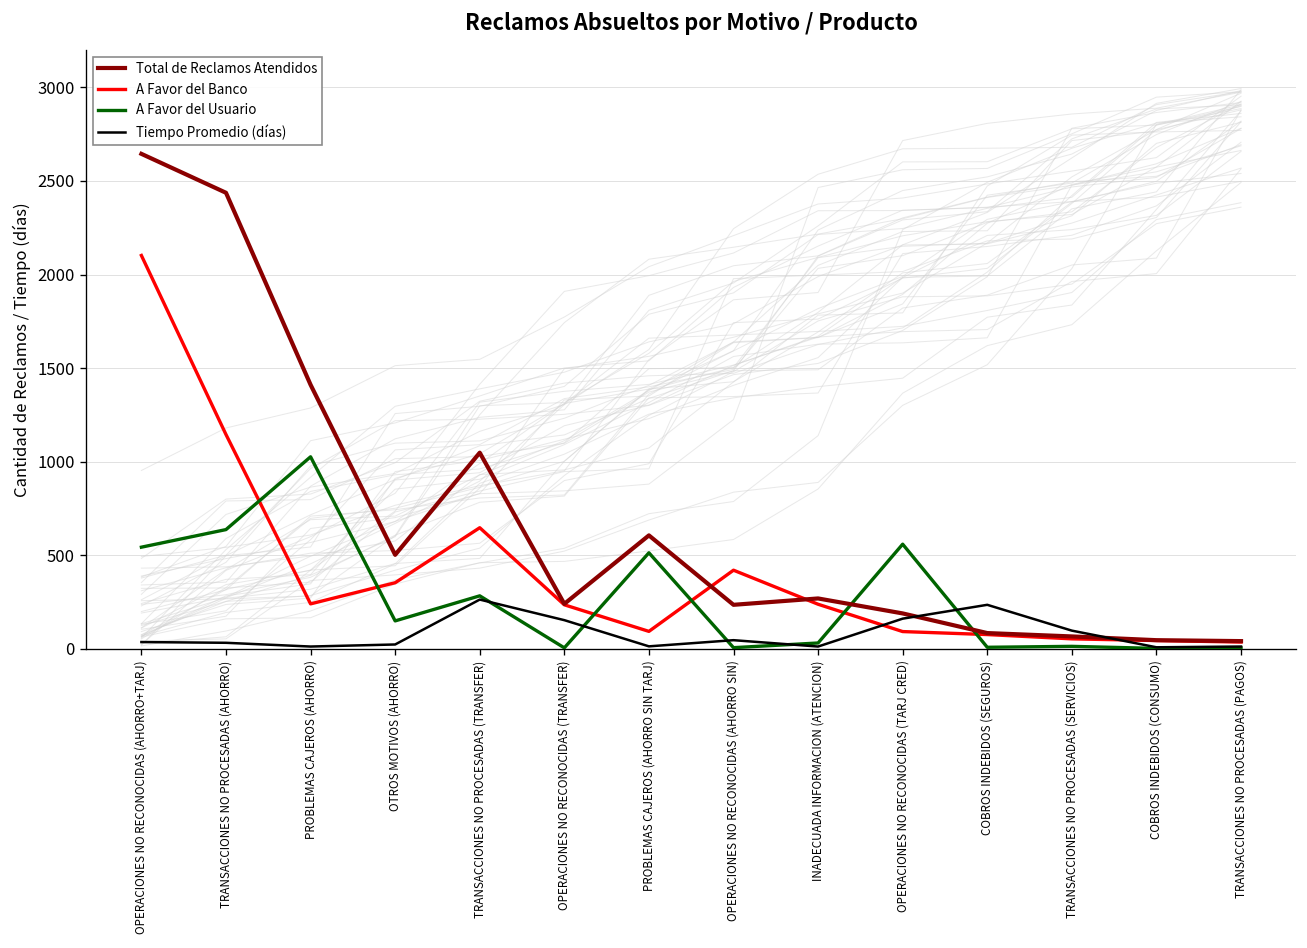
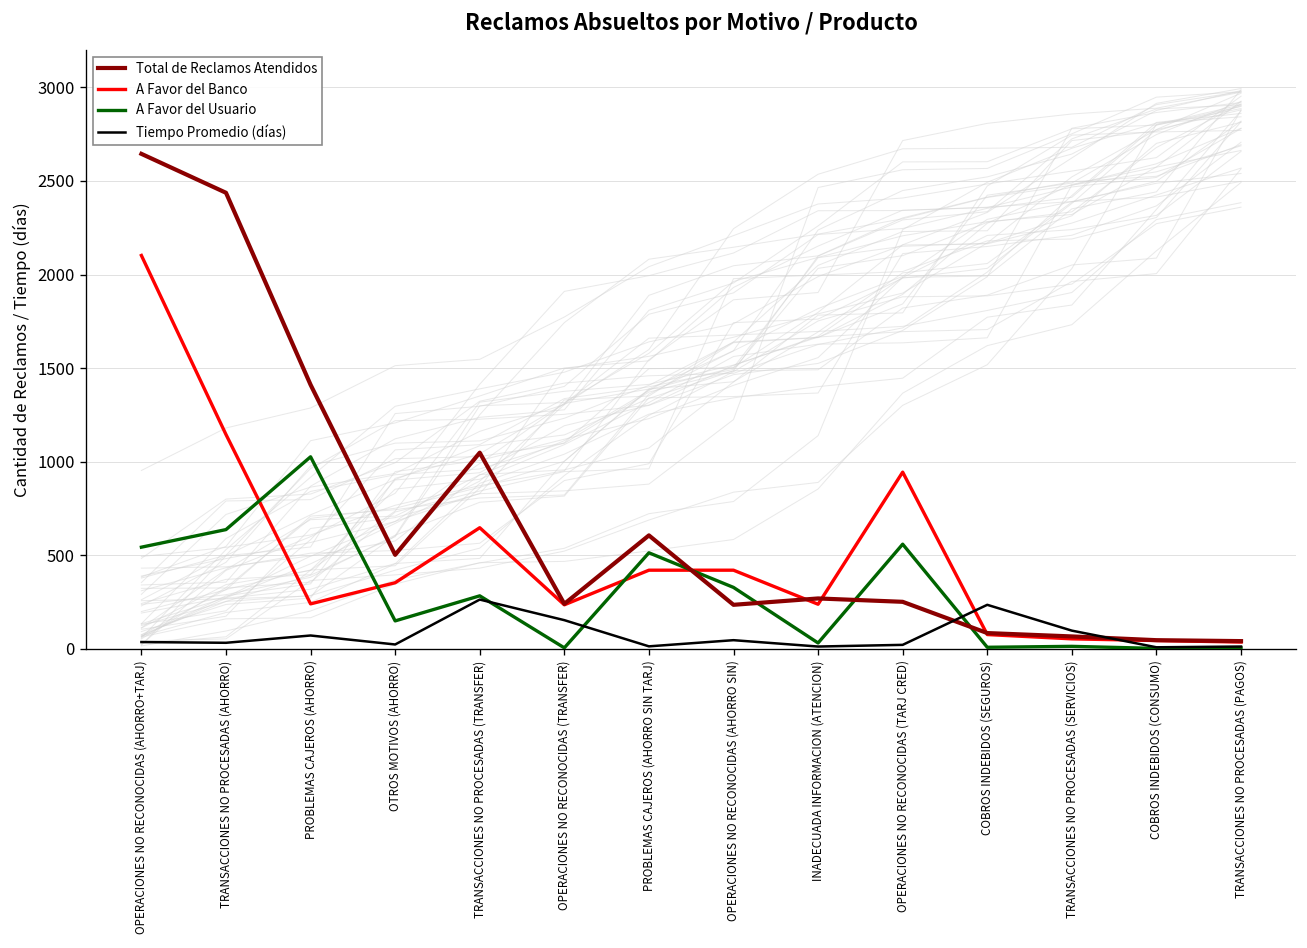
Tiempo Promedio (días), PROBLEMAS CAJEROS (AHORRO): 10 -> 70
A Favor del Banco, PROBLEMAS CAJEROS (AHORRO SIN TARJ): 90 -> 420
A Favor del Usuario, OPERACIONES NO RECONOCIDAS (AHORRO SIN): 10 -> 330
Total de Reclamos Atendidos, OPERACIONES NO RECONOCIDAS (TARJ CRED): 190 -> 250
A Favor del Banco, OPERACIONES NO RECONOCIDAS (TARJ CRED): 90 -> 940
Tiempo Promedio (días), OPERACIONES NO RECONOCIDAS (TARJ CRED): 160 -> 20
